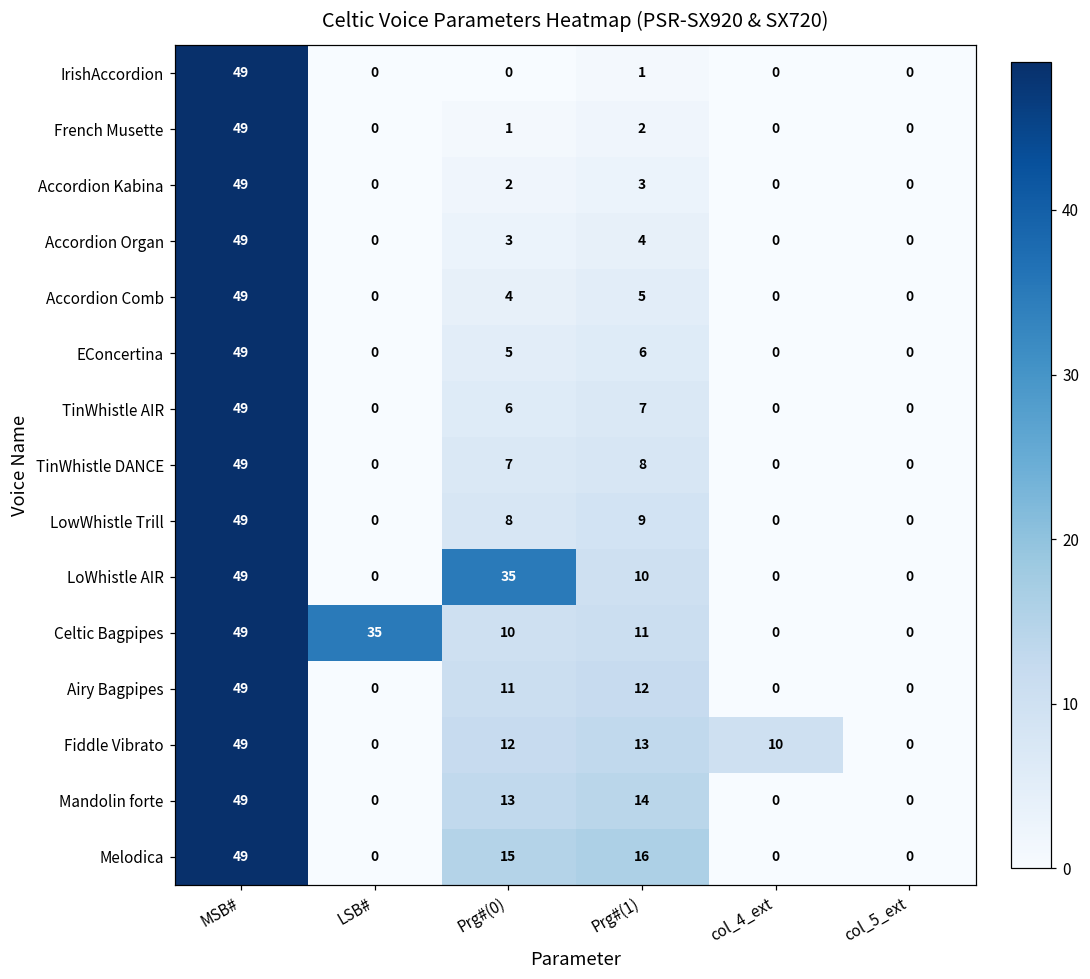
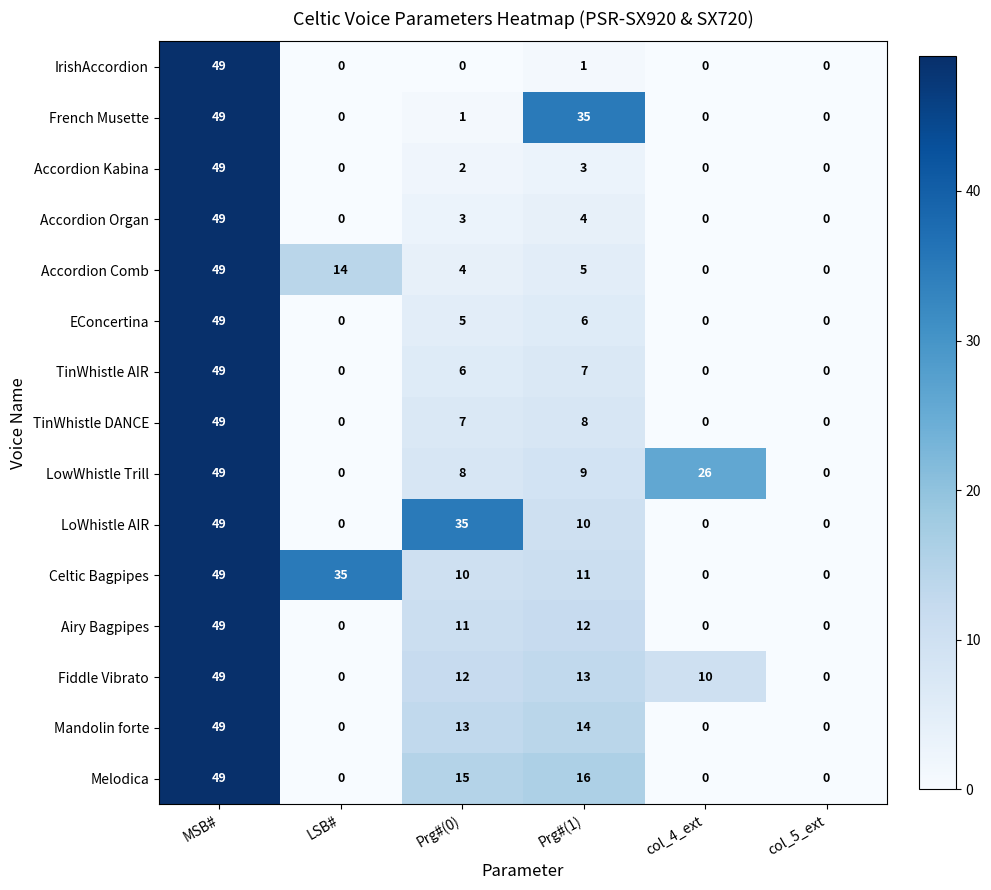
French Musette, Prg#(1): 2 -> 35
Accordion Comb, LSB#: 0 -> 14
LowWhistle Trill, col_4_ext: 0 -> 26
